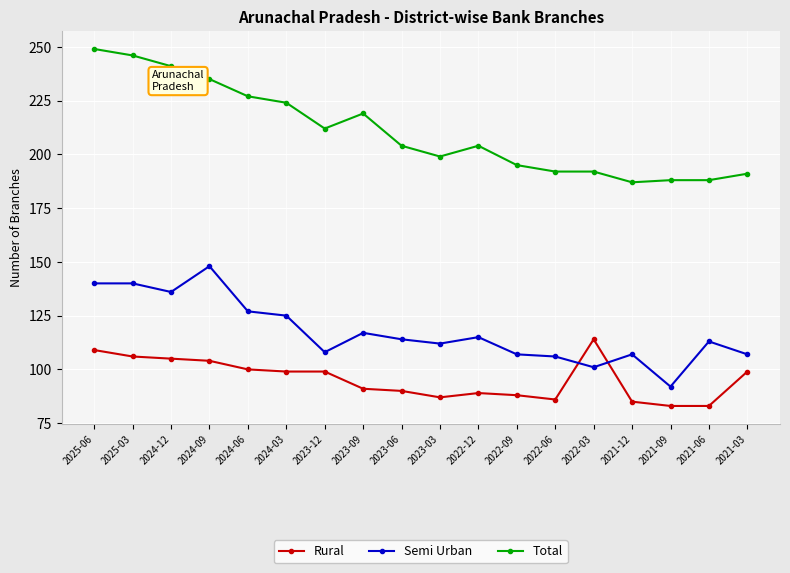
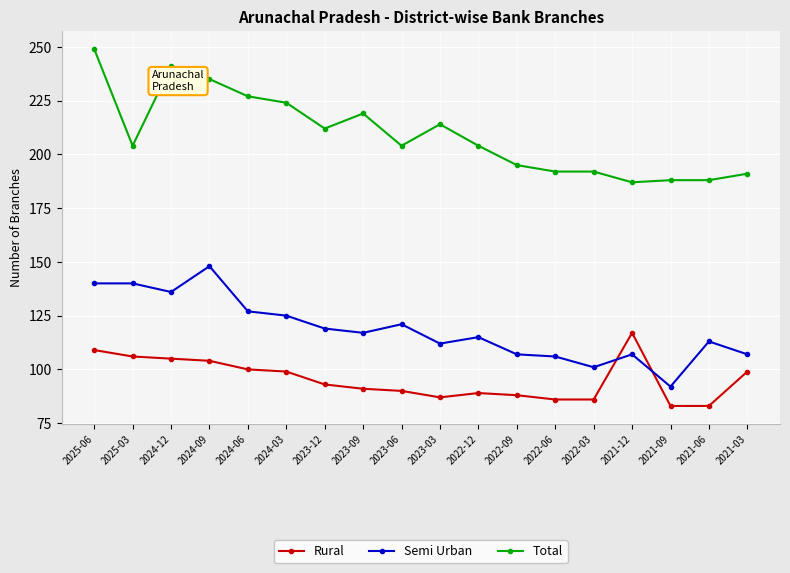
Total, 2025-03: 246 -> 204
Rural, 2023-12: 99 -> 93
Semi Urban, 2023-12: 108 -> 119
Semi Urban, 2023-06: 114 -> 121
Total, 2023-03: 199 -> 214
Rural, 2022-03: 114 -> 86
Rural, 2021-12: 85 -> 117
